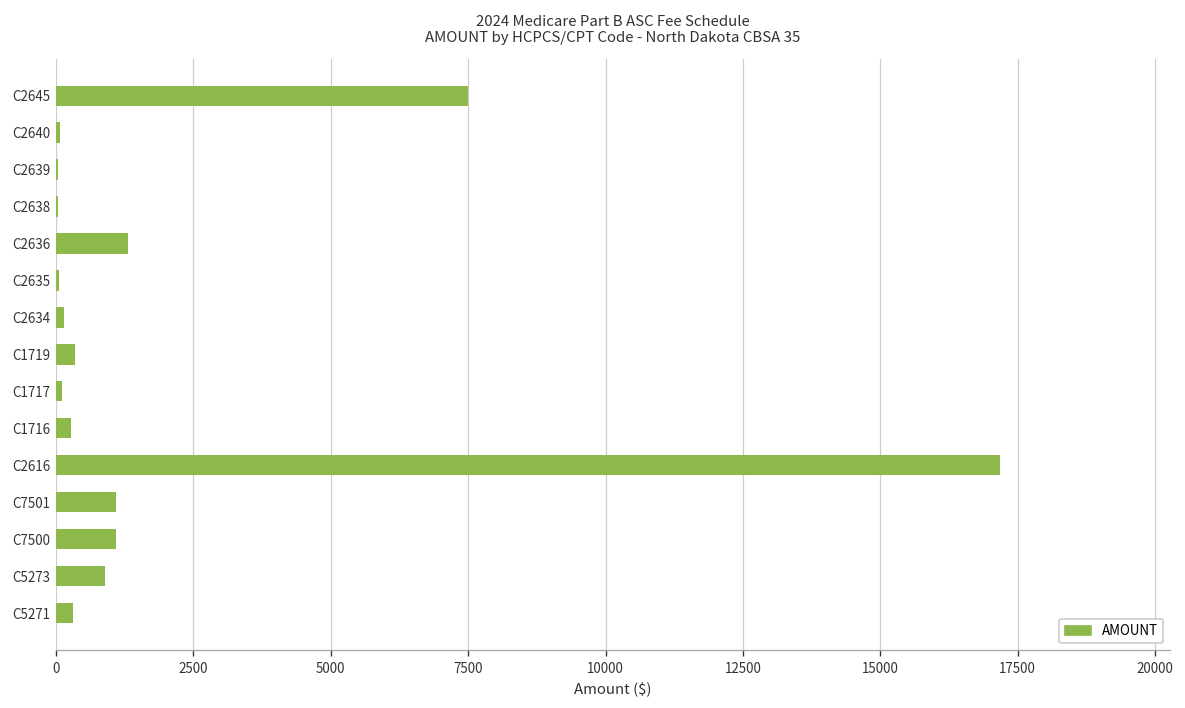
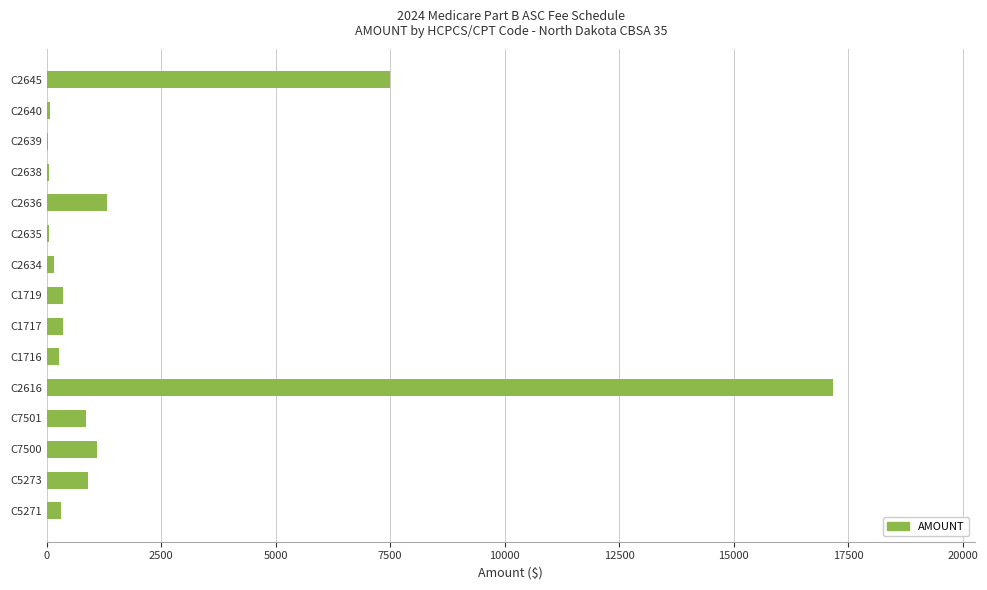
C1717: 100 -> 300
C7501: 1100 -> 900
